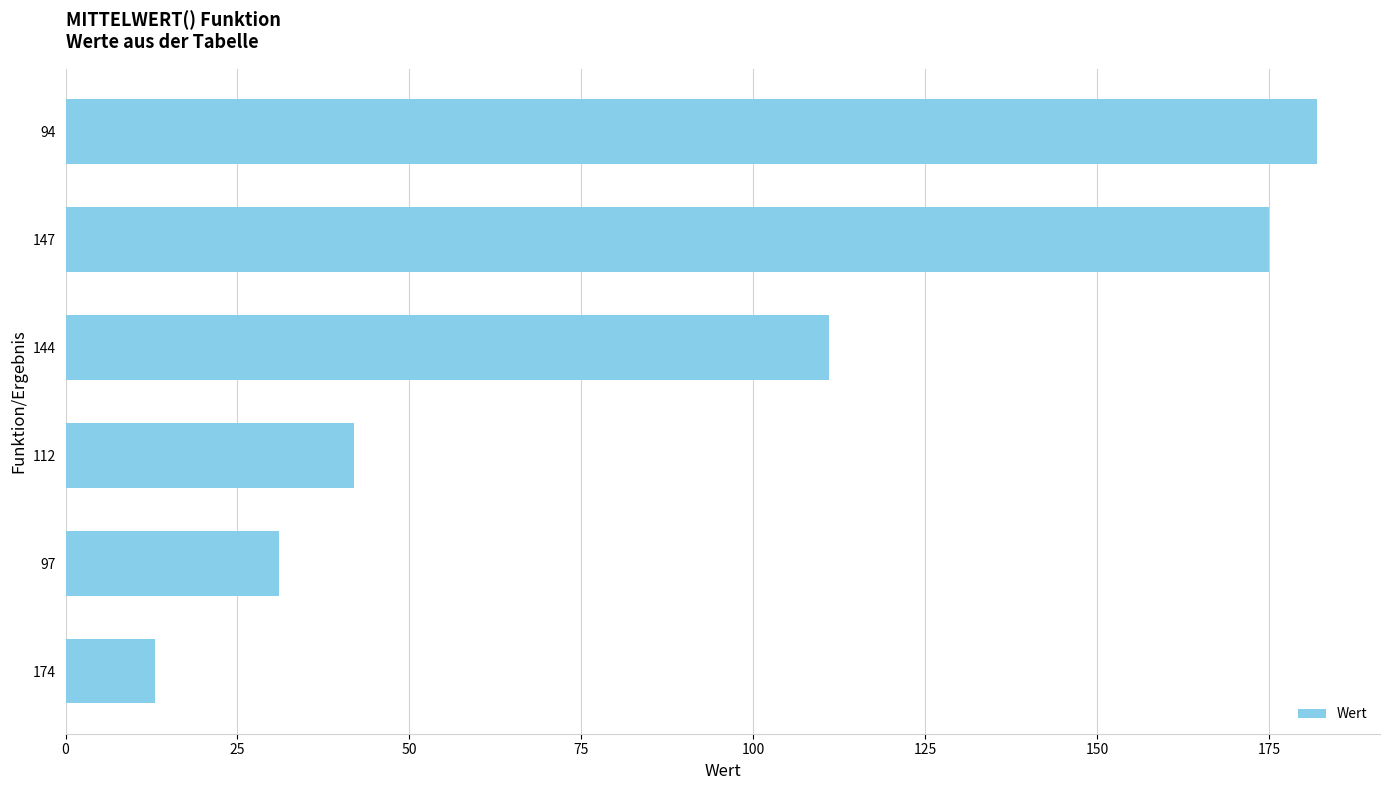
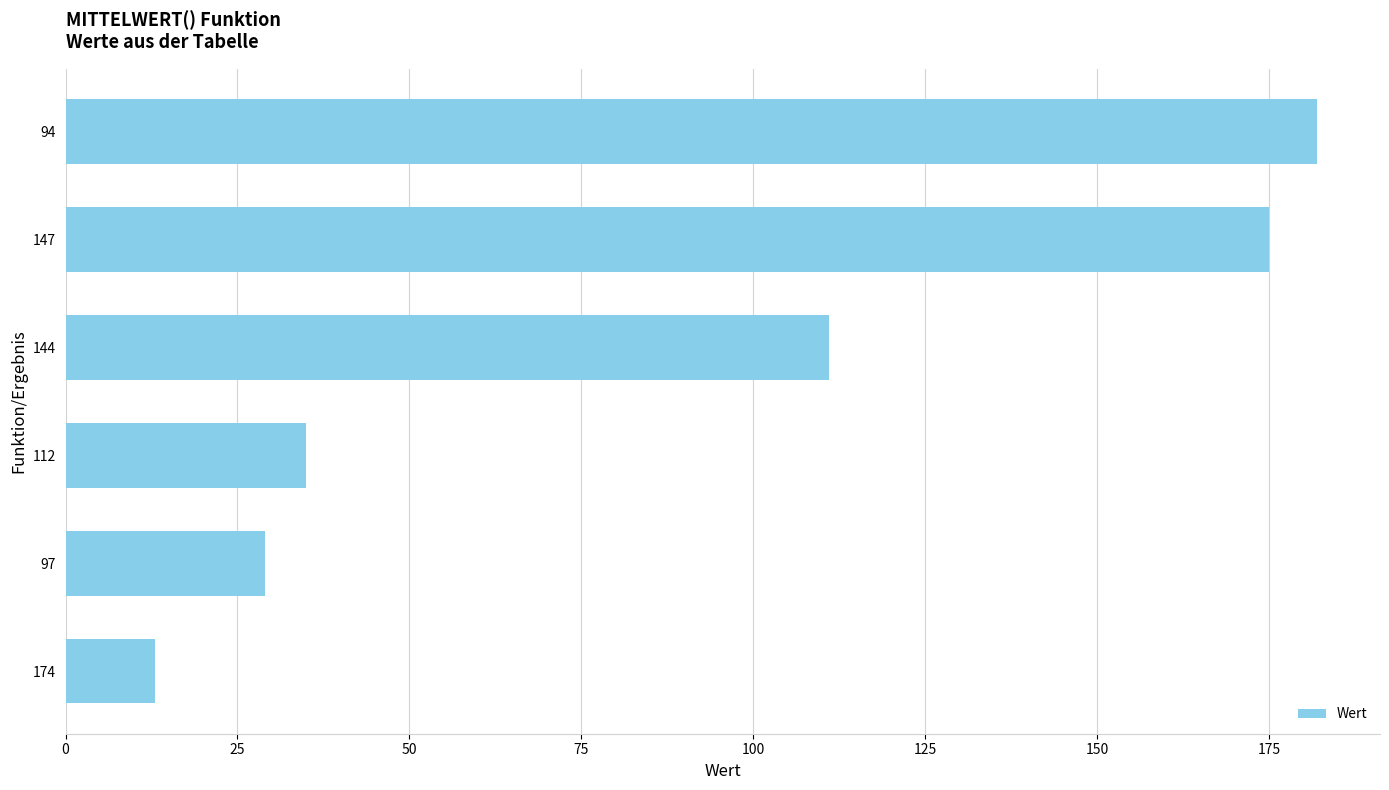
112: 42 -> 35
97: 31 -> 29
